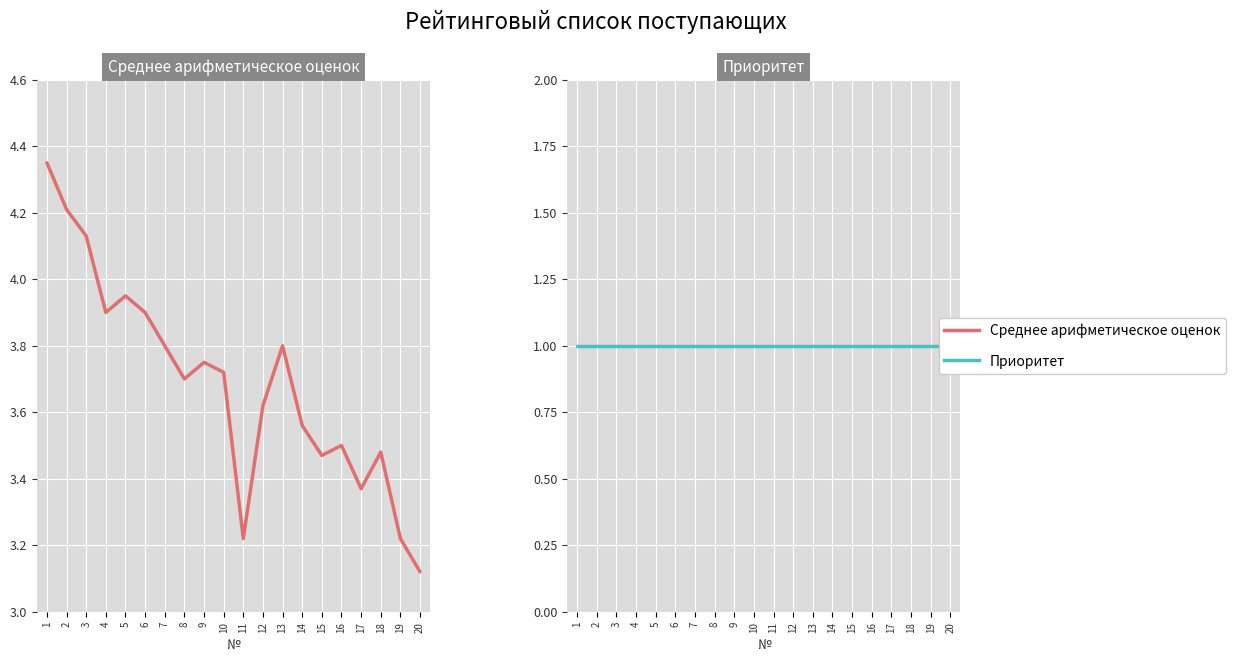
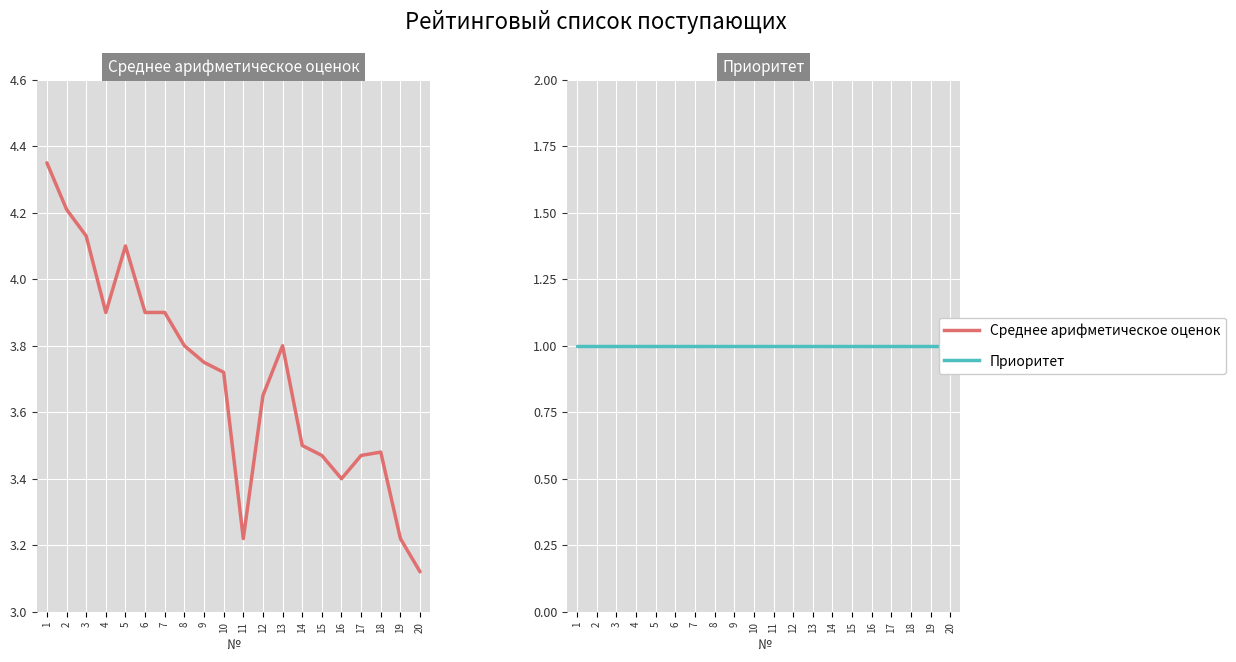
Среднее арифметическое оценок, 5: 3.95 -> 4.10
Среднее арифметическое оценок, 7: 3.8 -> 3.9
Среднее арифметическое оценок, 8: 3.7 -> 3.8
Среднее арифметическое оценок, 12: 3.62 -> 3.65
Среднее арифметическое оценок, 14: 3.56 -> 3.50
Среднее арифметическое оценок, 16: 3.5 -> 3.4
Среднее арифметическое оценок, 17: 3.37 -> 3.47
